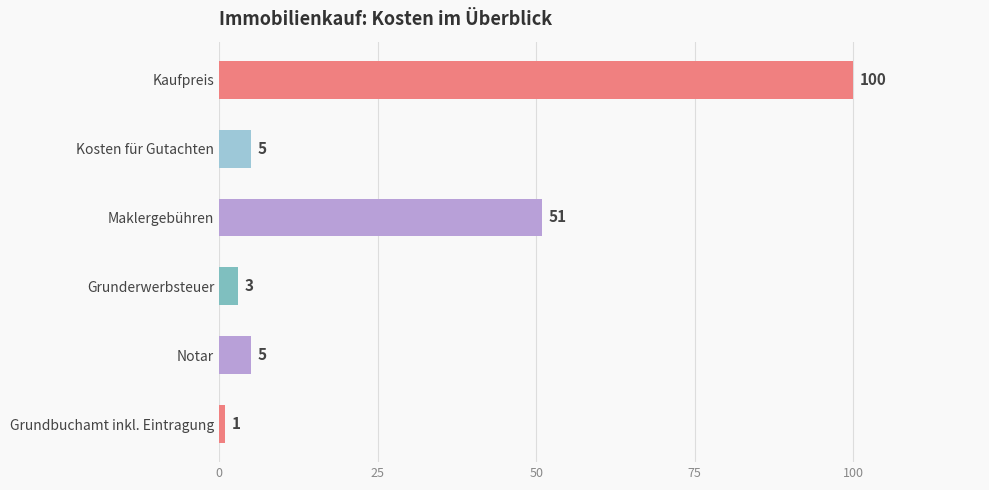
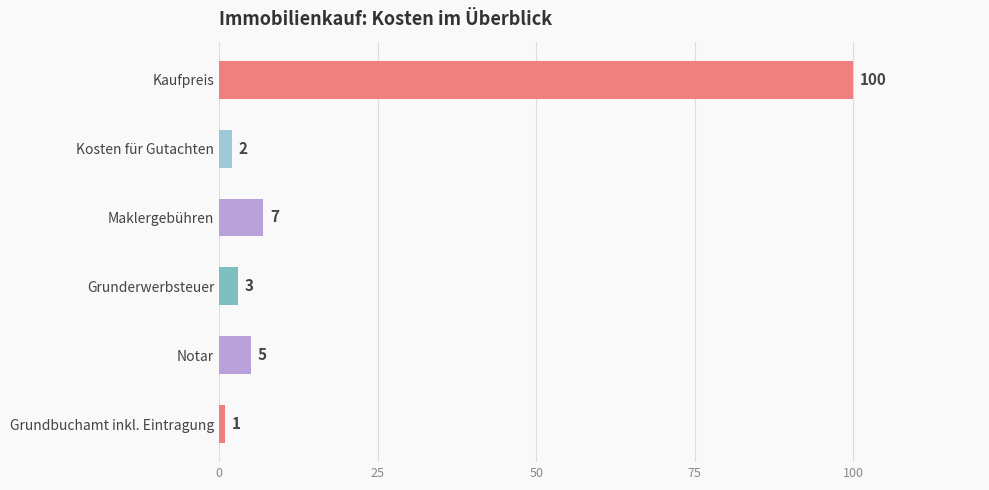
Kosten für Gutachten: 5 -> 2
Maklergebühren: 51 -> 7
